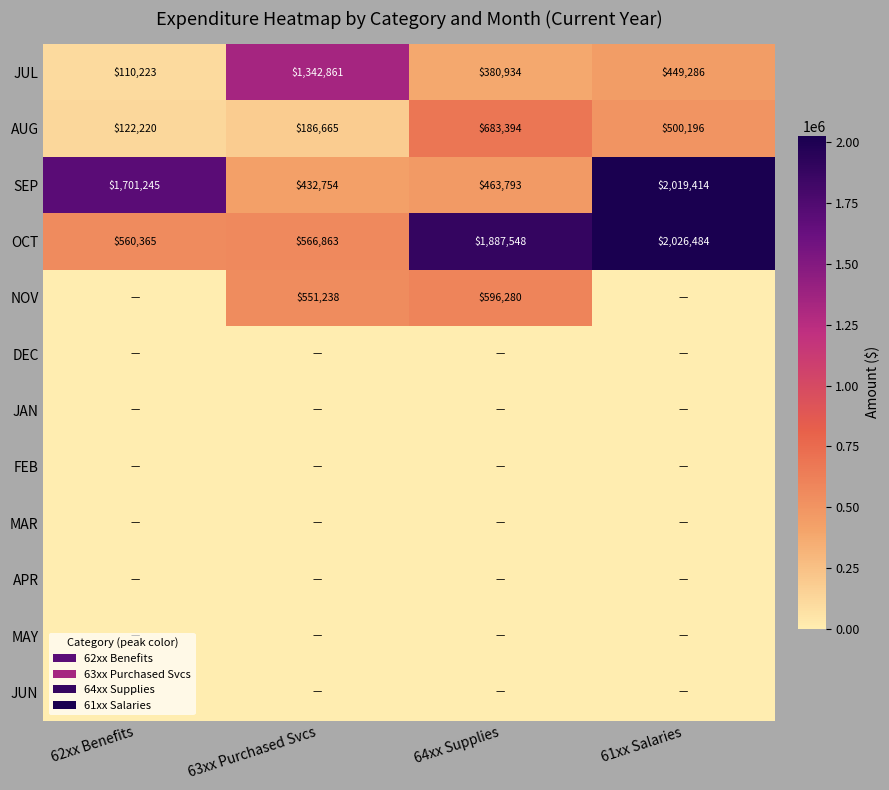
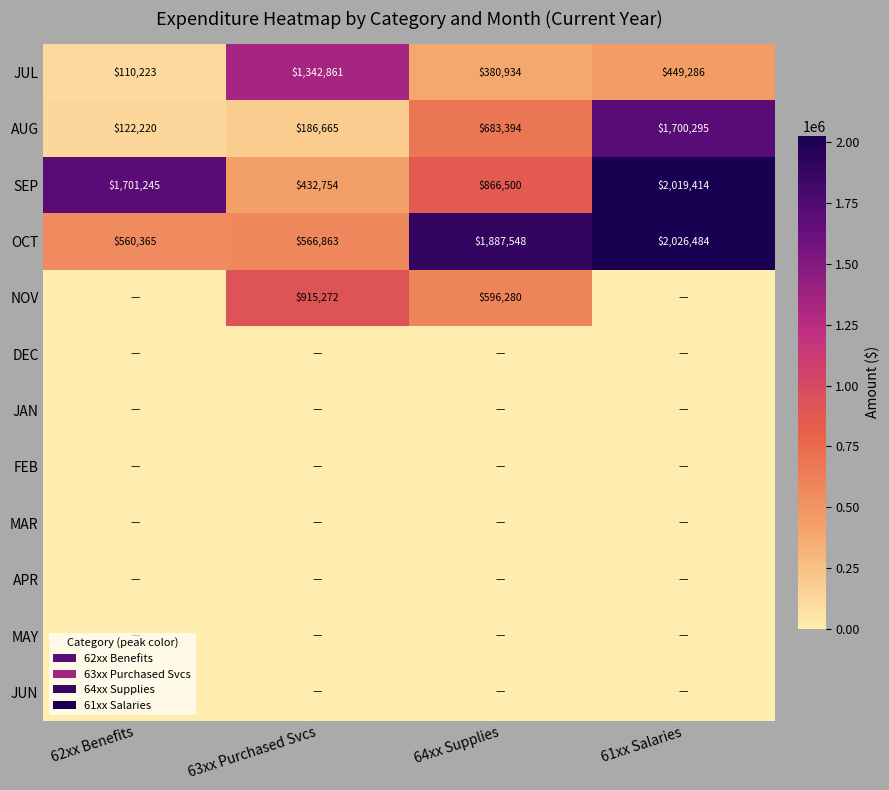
AUG, 61xx Salaries: $500,196 -> $1,700,295
SEP, 64xx Supplies: $463,793 -> $866,500
NOV, 63xx Purchased Svcs: $551,238 -> $915,272
